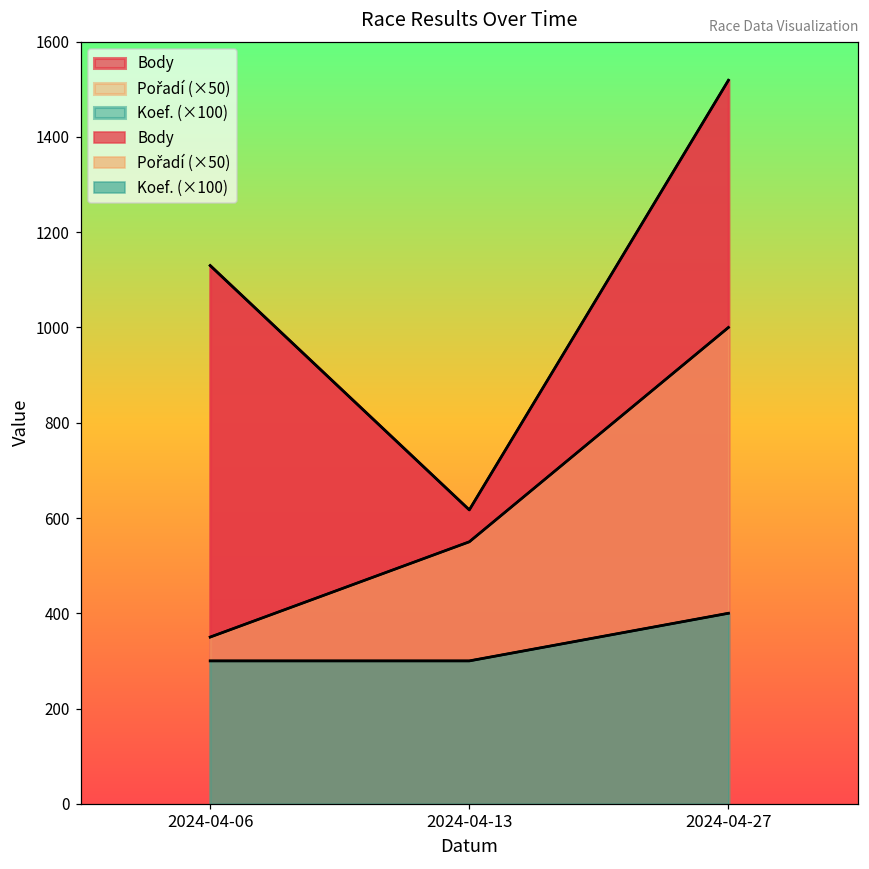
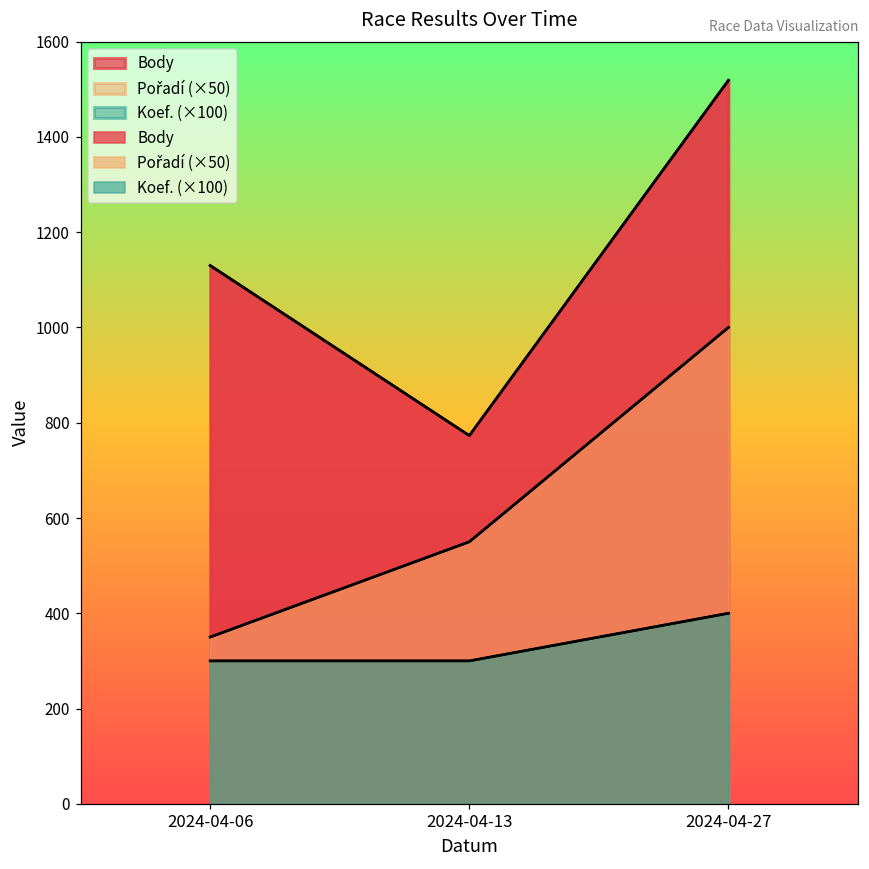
Body, 2024-04-13: 620 -> 770
